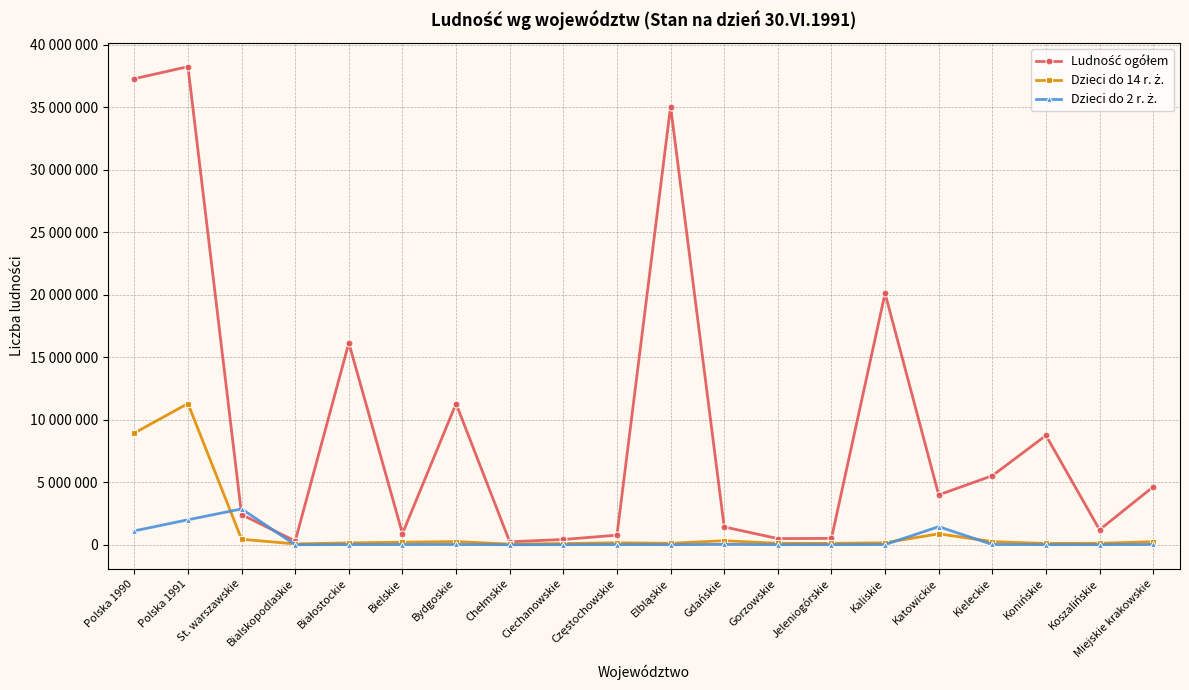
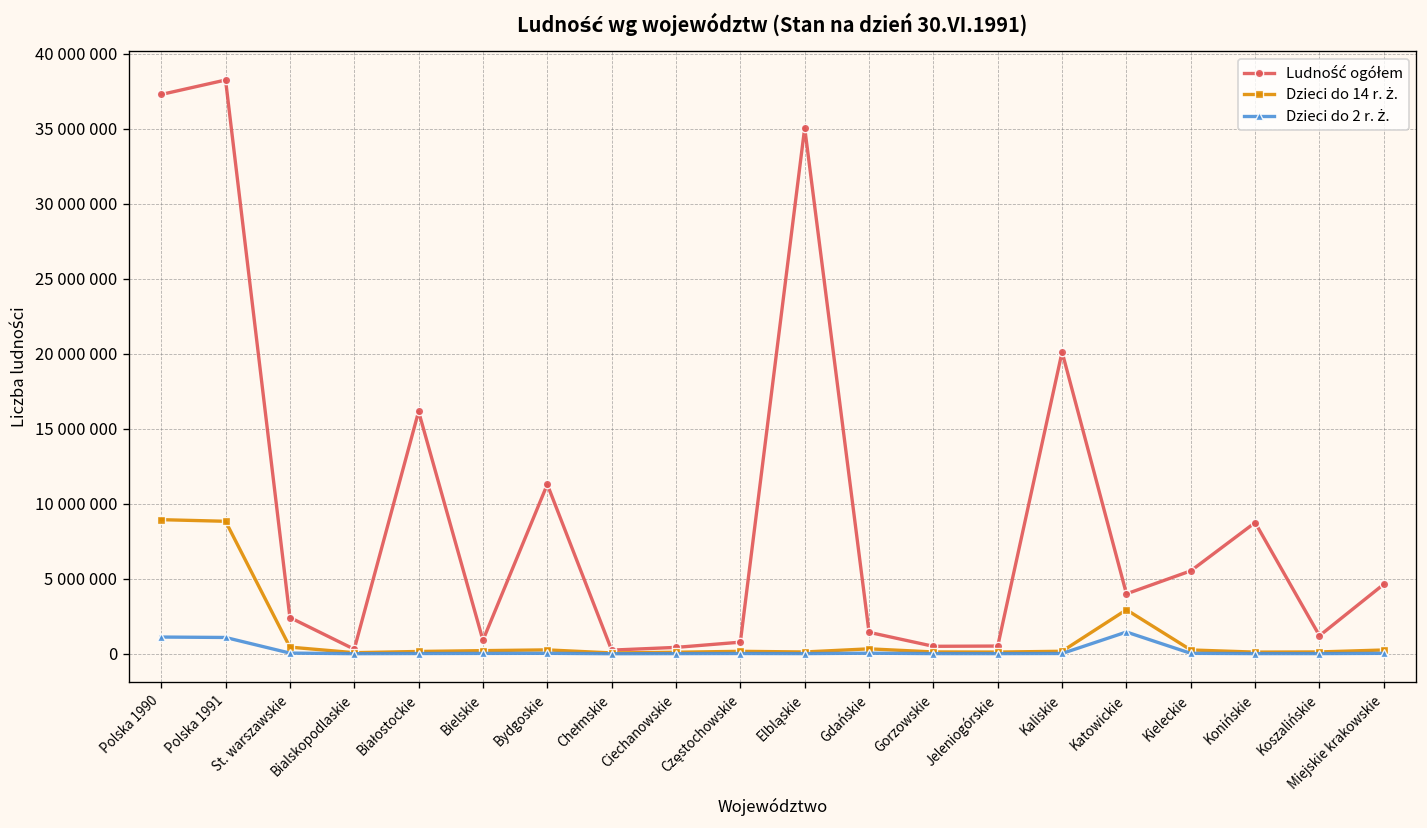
Dzieci do 14 r. ż., Polska 1991: 11300000 -> 8800000
Dzieci do 2 r. ż., Polska 1991: 2000000 -> 1100000
Dzieci do 2 r. ż., St. warszawskie: 2900000 -> 0
Dzieci do 14 r. ż., Katowickie: 900000 -> 2900000
